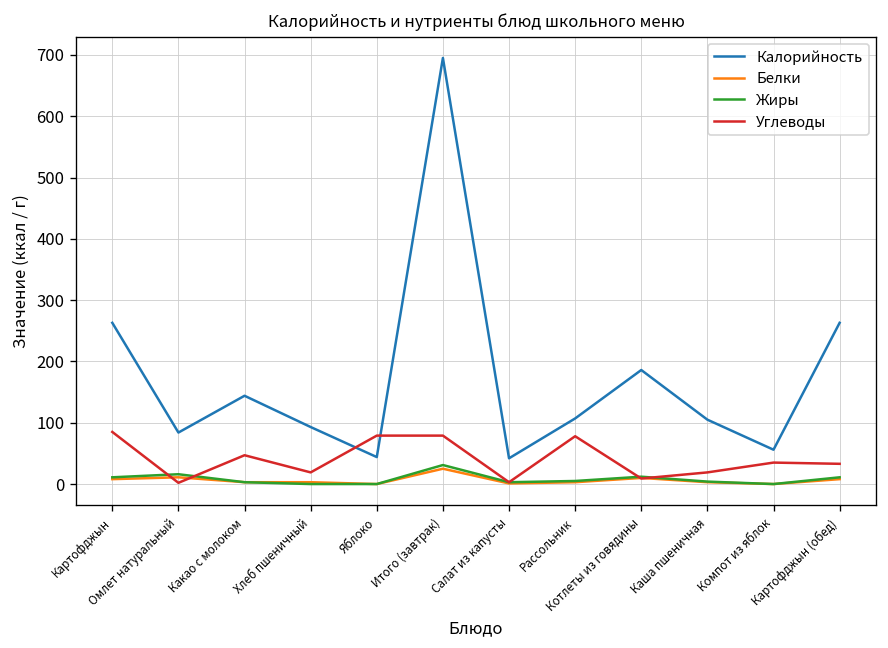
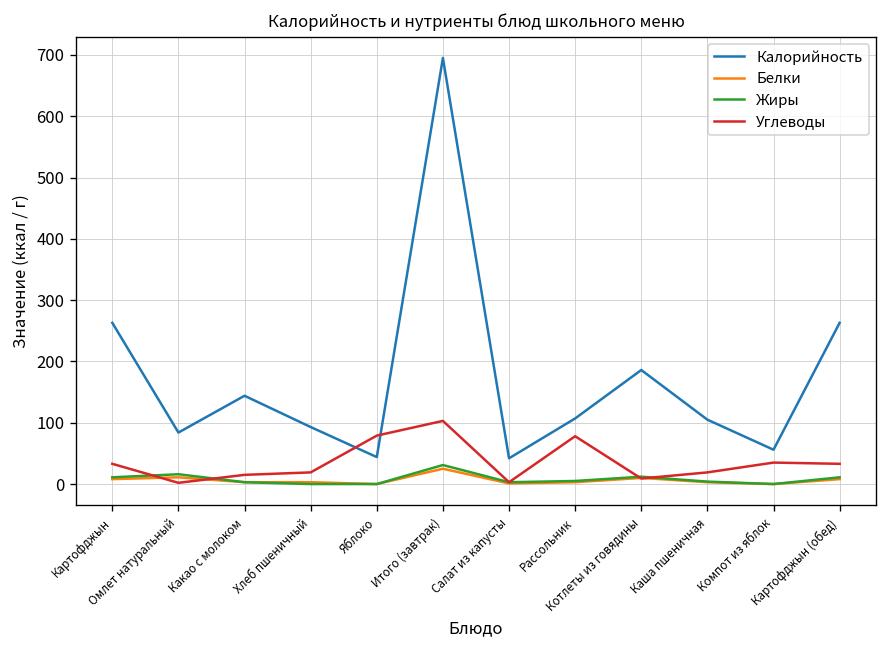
Углеводы, Картофджын: 90 -> 30
Углеводы, Какао с молоком: 50 -> 20
Углеводы, Итого (завтрак): 80 -> 100
